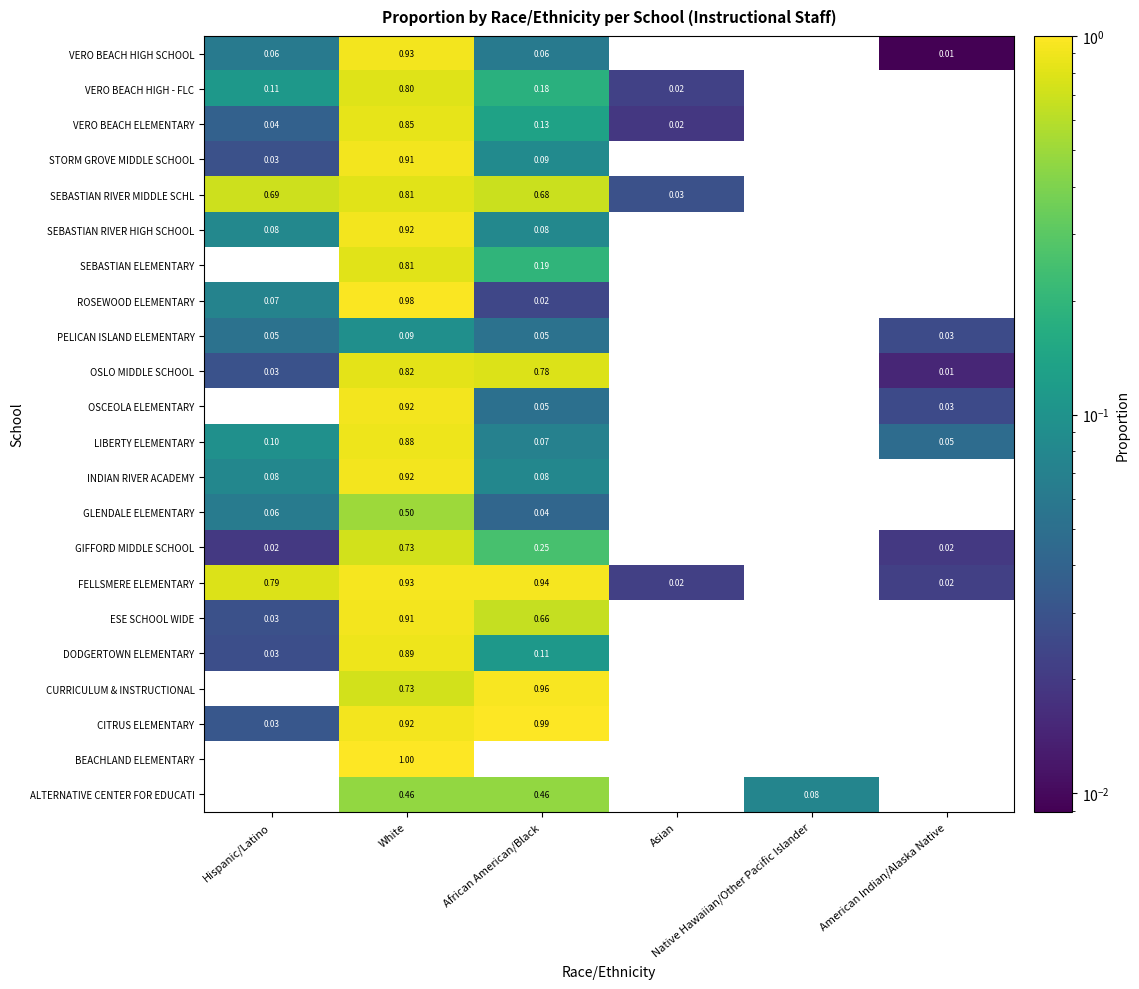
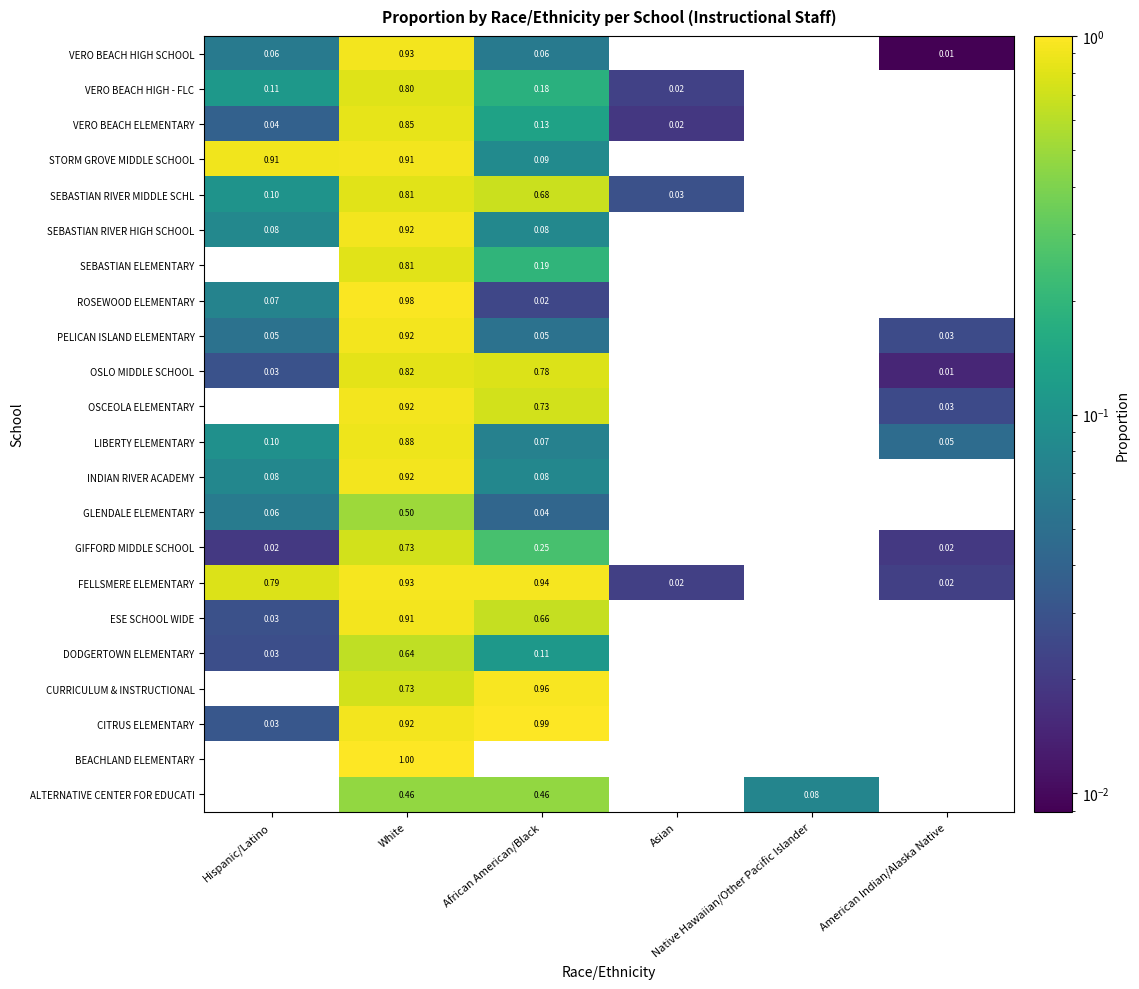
STORM GROVE MIDDLE SCHOOL, Hispanic/Latino: 0.03 -> 0.91
SEBASTIAN RIVER MIDDLE SCHL, Hispanic/Latino: 0.69 -> 0.10
PELICAN ISLAND ELEMENTARY, White: 0.09 -> 0.92
OSCEOLA ELEMENTARY, African American/Black: 0.05 -> 0.73
DODGERTOWN ELEMENTARY, White: 0.89 -> 0.64
